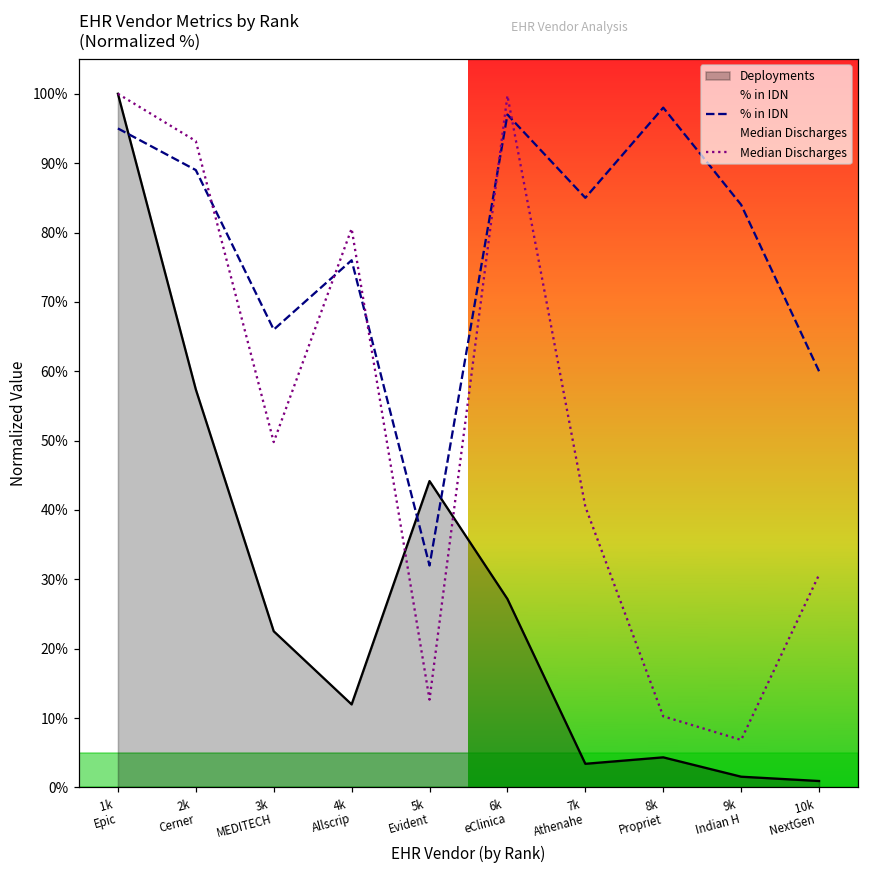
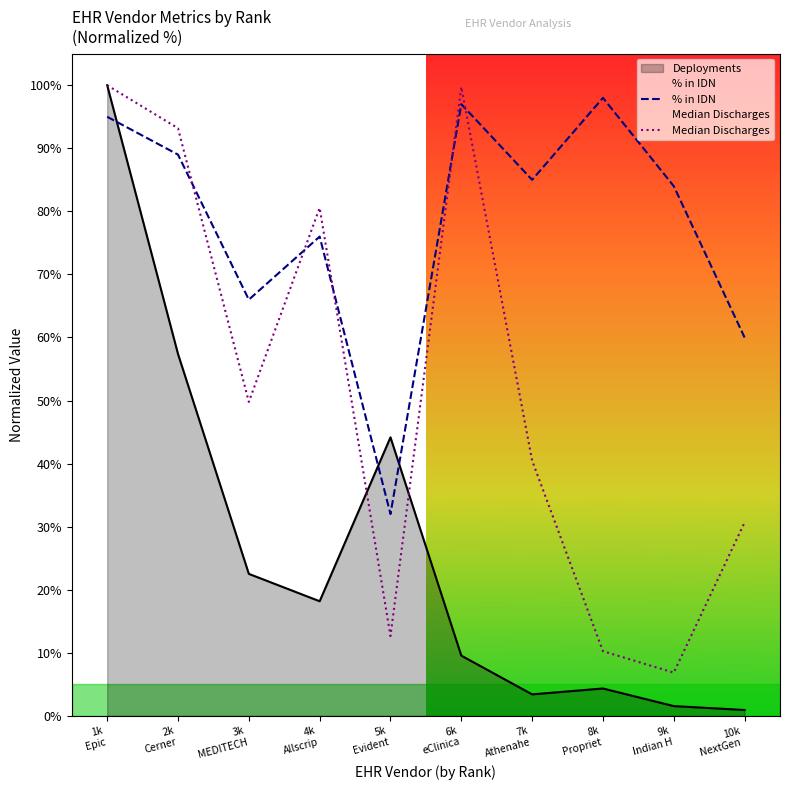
Deployments, 4k Allscrip: 12% -> 18%
Deployments, 6k eClinica: 27% -> 10%
